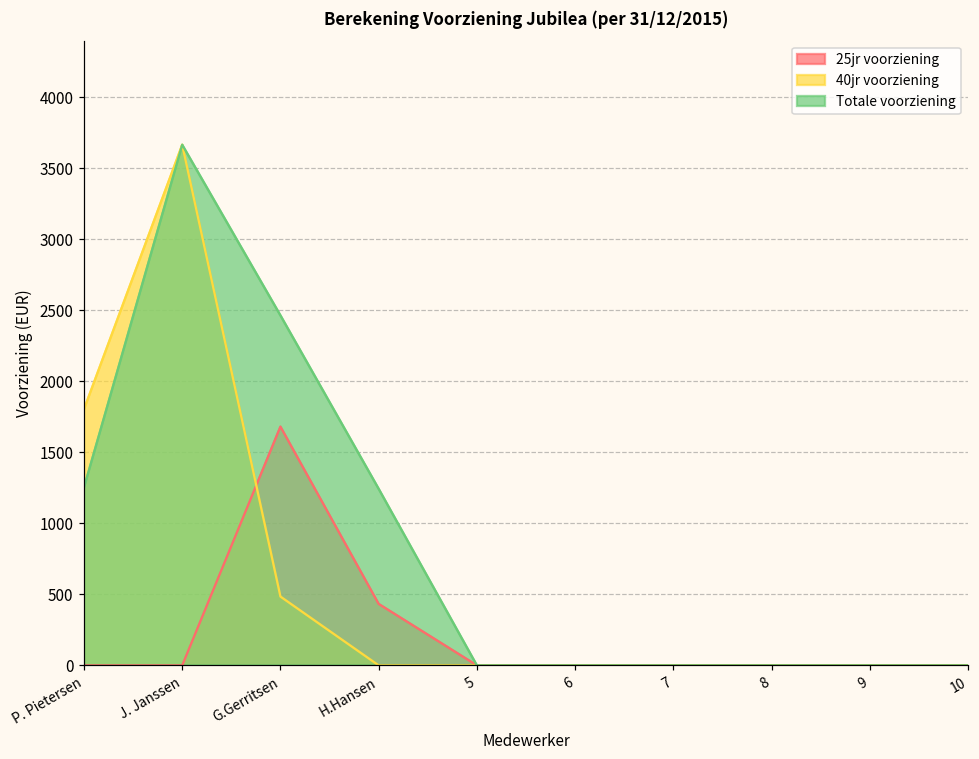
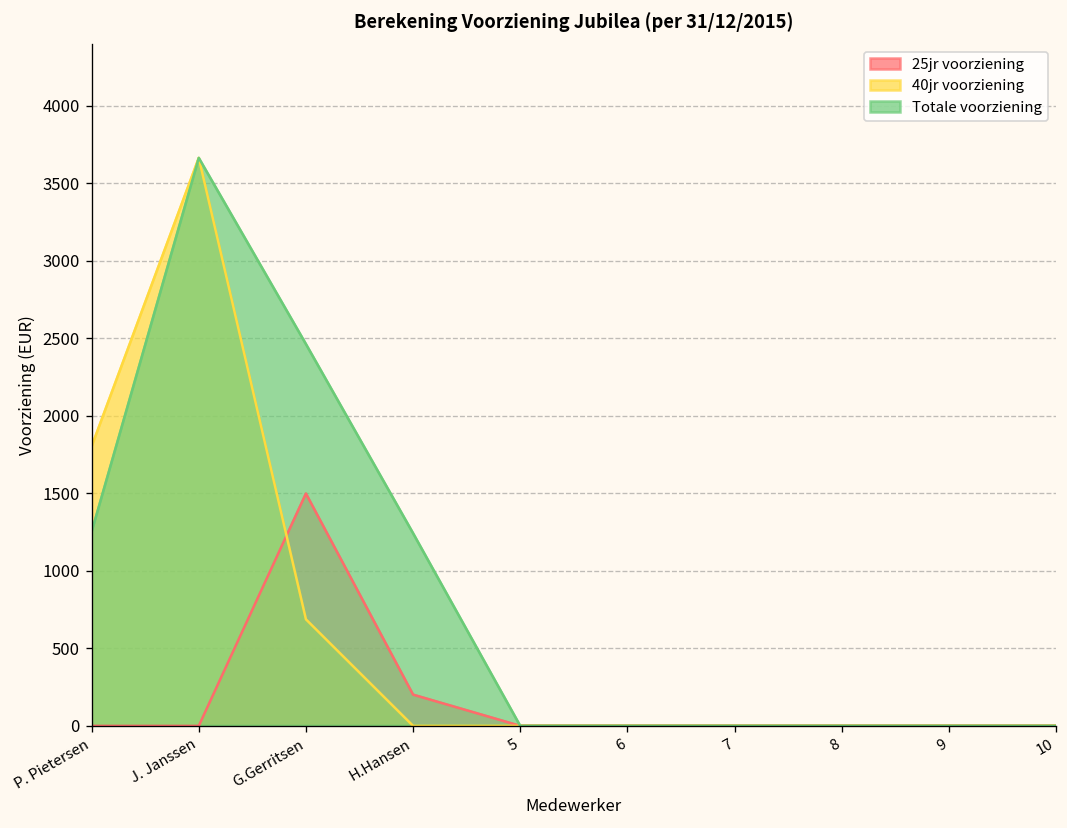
25jr voorziening, G.Gerritsen: 1680 -> 1500
40jr voorziening, G.Gerritsen: 480 -> 690
25jr voorziening, H.Hansen: 430 -> 200
